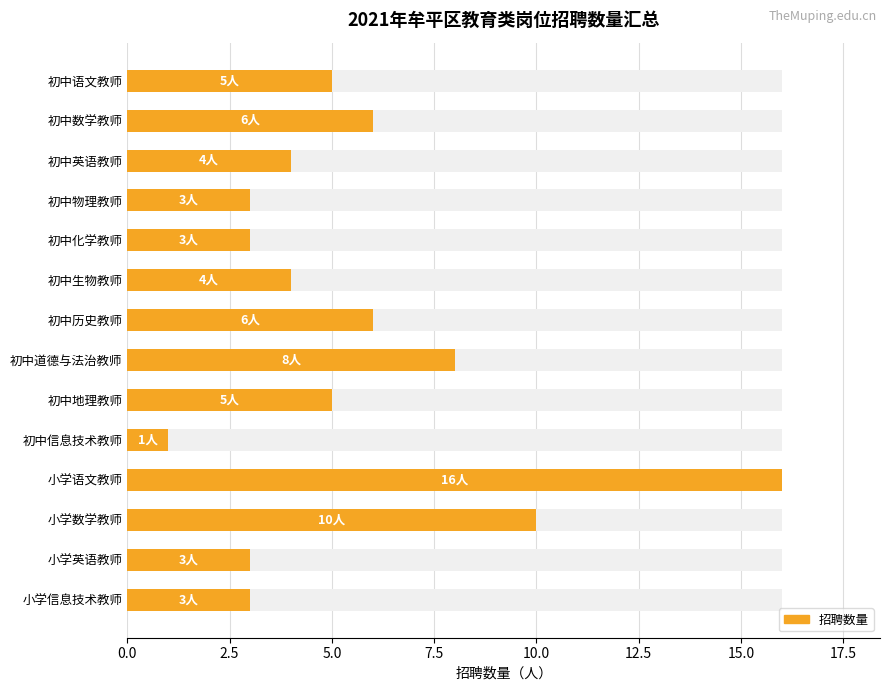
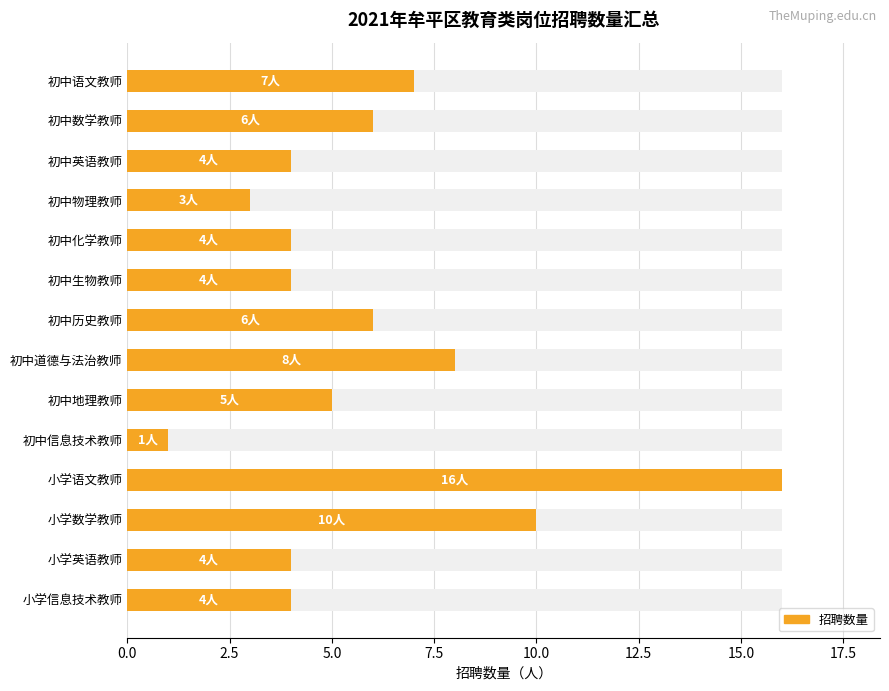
招聘数量, 初中语文教师: 5人 -> 7人
招聘数量, 初中化学教师: 3人 -> 4人
招聘数量, 小学英语教师: 3人 -> 4人
招聘数量, 小学信息技术教师: 3人 -> 4人
